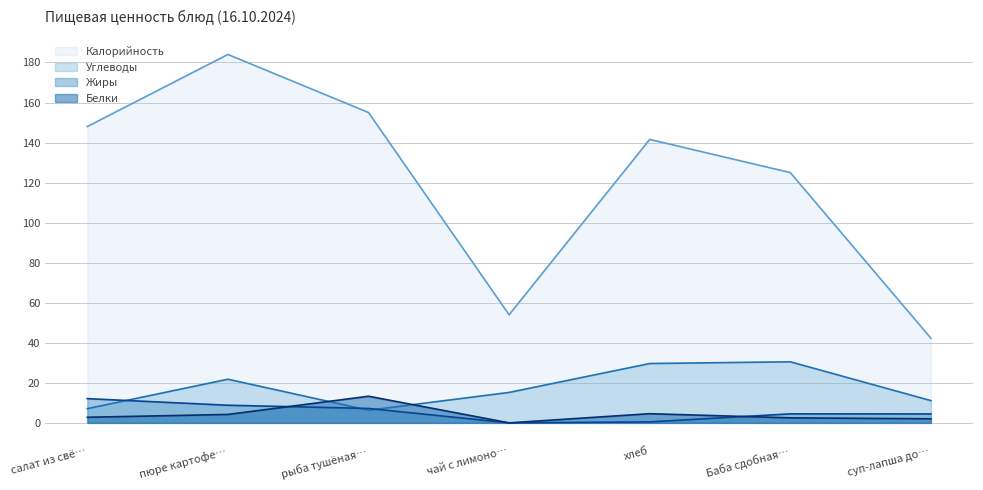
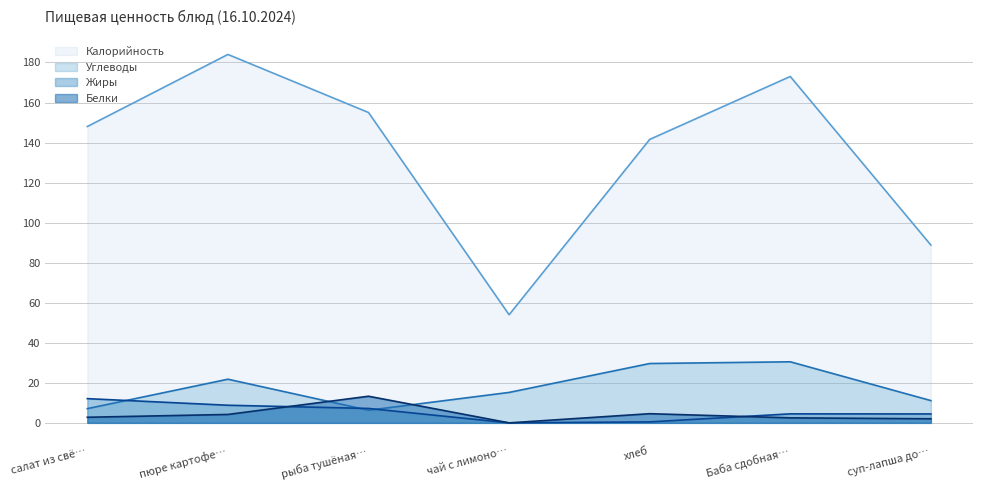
Калорийность, Баба сдобная…: 125 -> 173
Калорийность, суп-лапша до…: 42 -> 89
